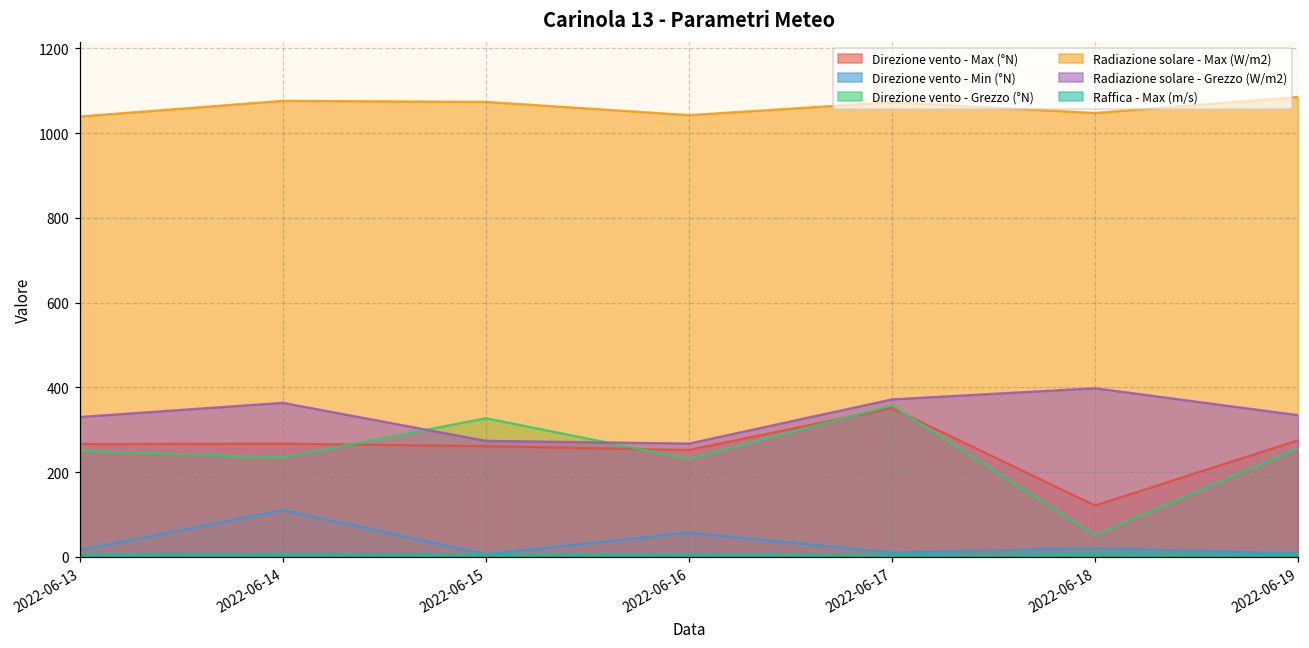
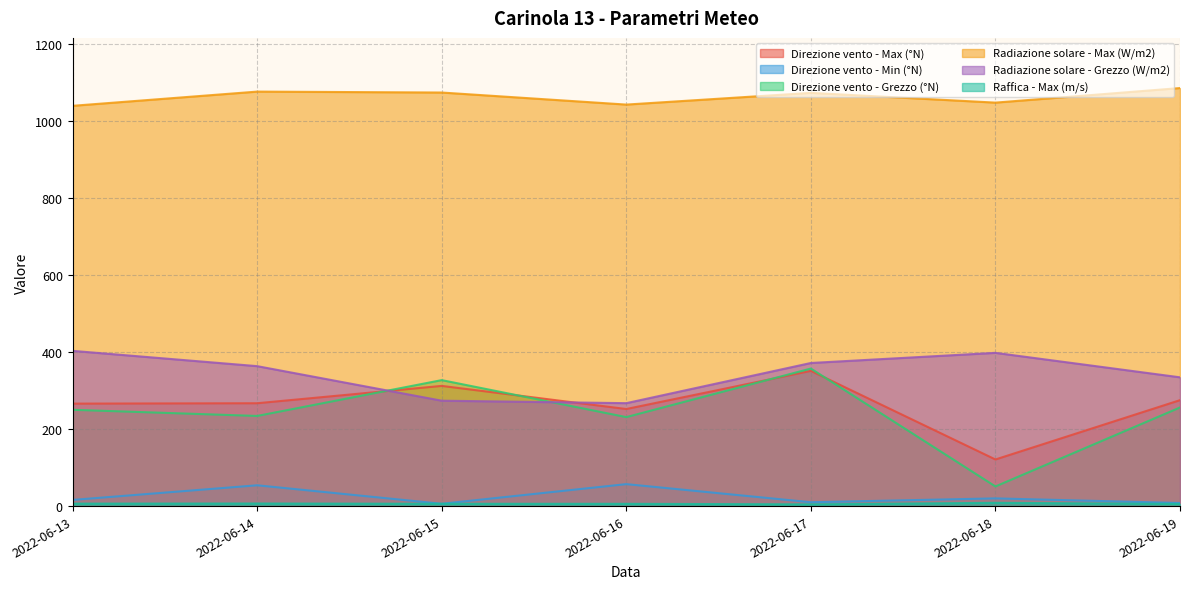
Radiazione solare - Grezzo (W/m2), 2022-06-13: 330 -> 400
Direzione vento - Min (°N), 2022-06-14: 110 -> 50
Direzione vento - Max (°N), 2022-06-15: 260 -> 310
